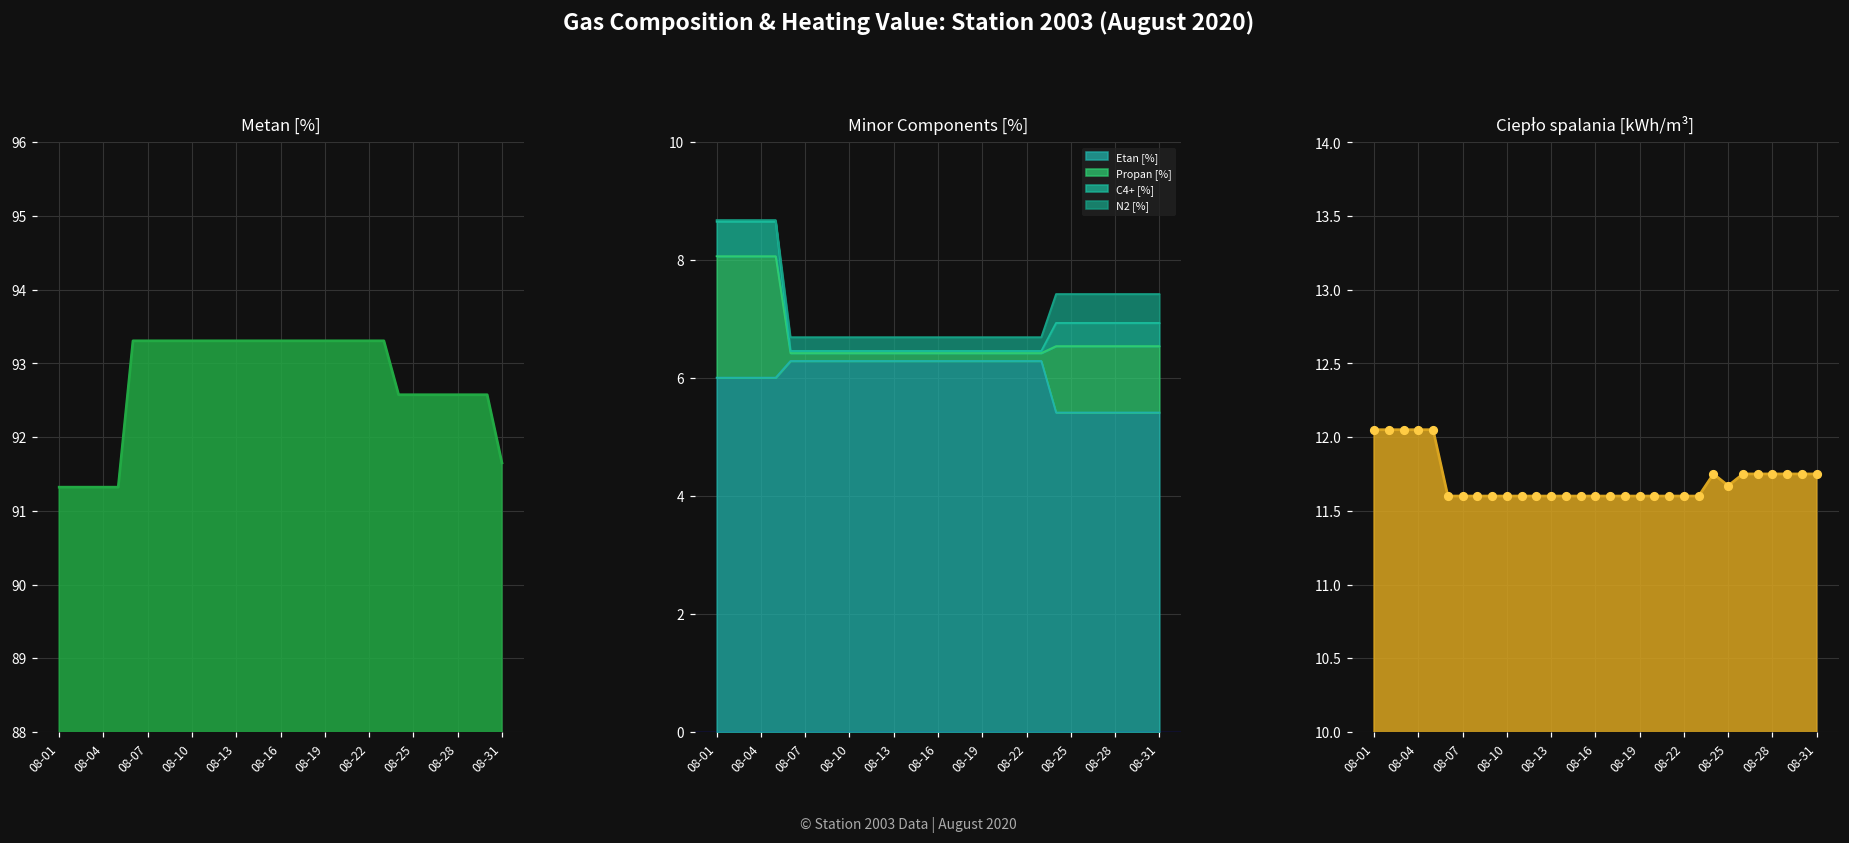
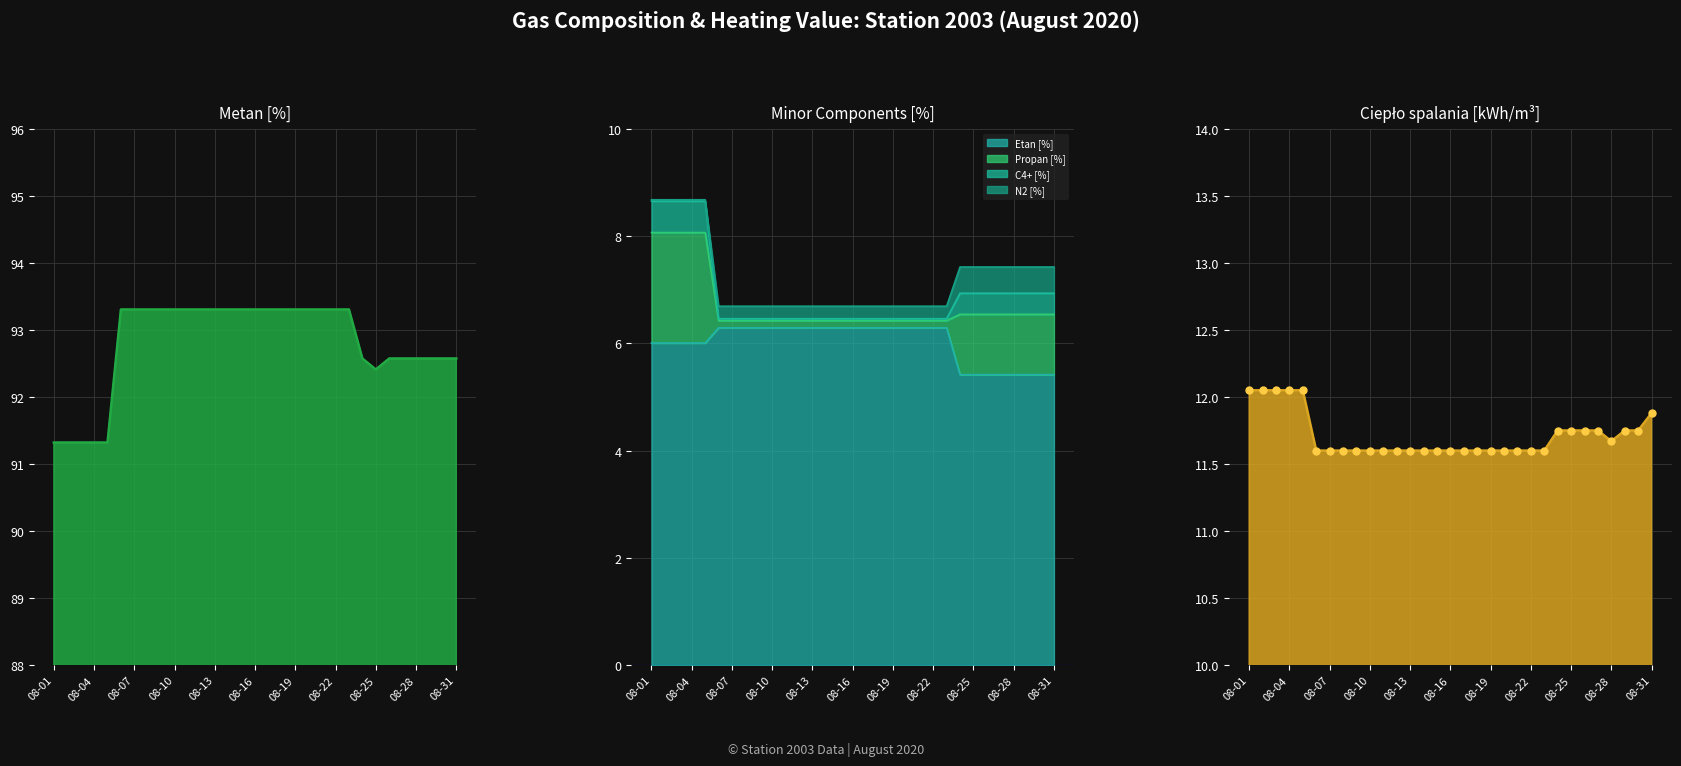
Metan [%], 08-25: 92.6 -> 92.4
Metan [%], 08-31: 91.7 -> 92.6
Ciepło spalania [kWh/m³], 08-25: 11.67 -> 11.75
Ciepło spalania [kWh/m³], 08-28: 11.75 -> 11.67
Ciepło spalania [kWh/m³], 08-31: 11.75 -> 11.88
